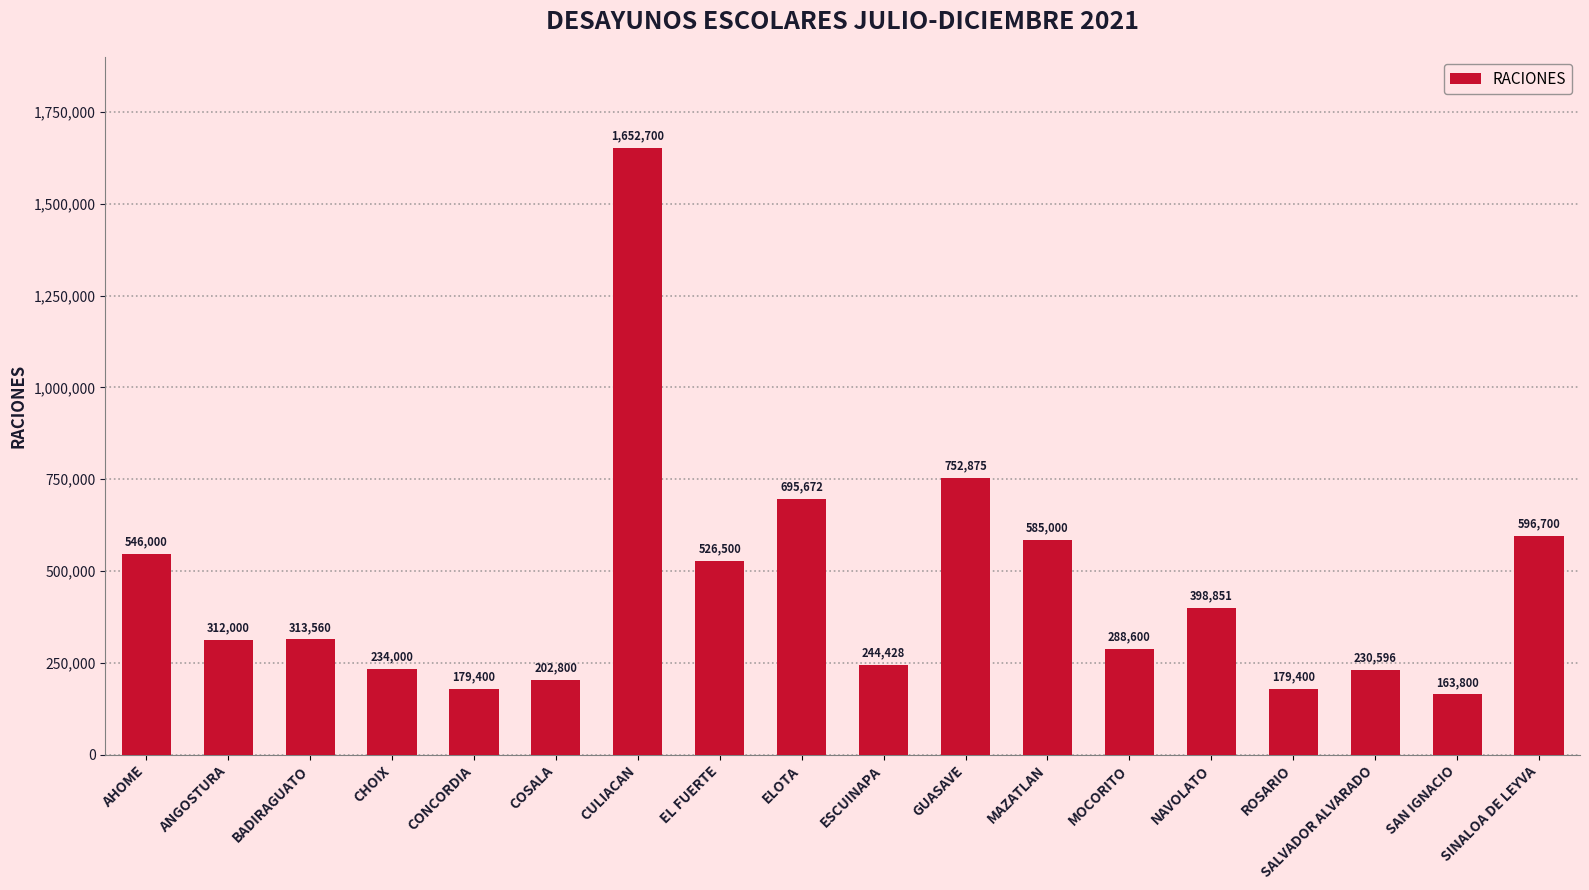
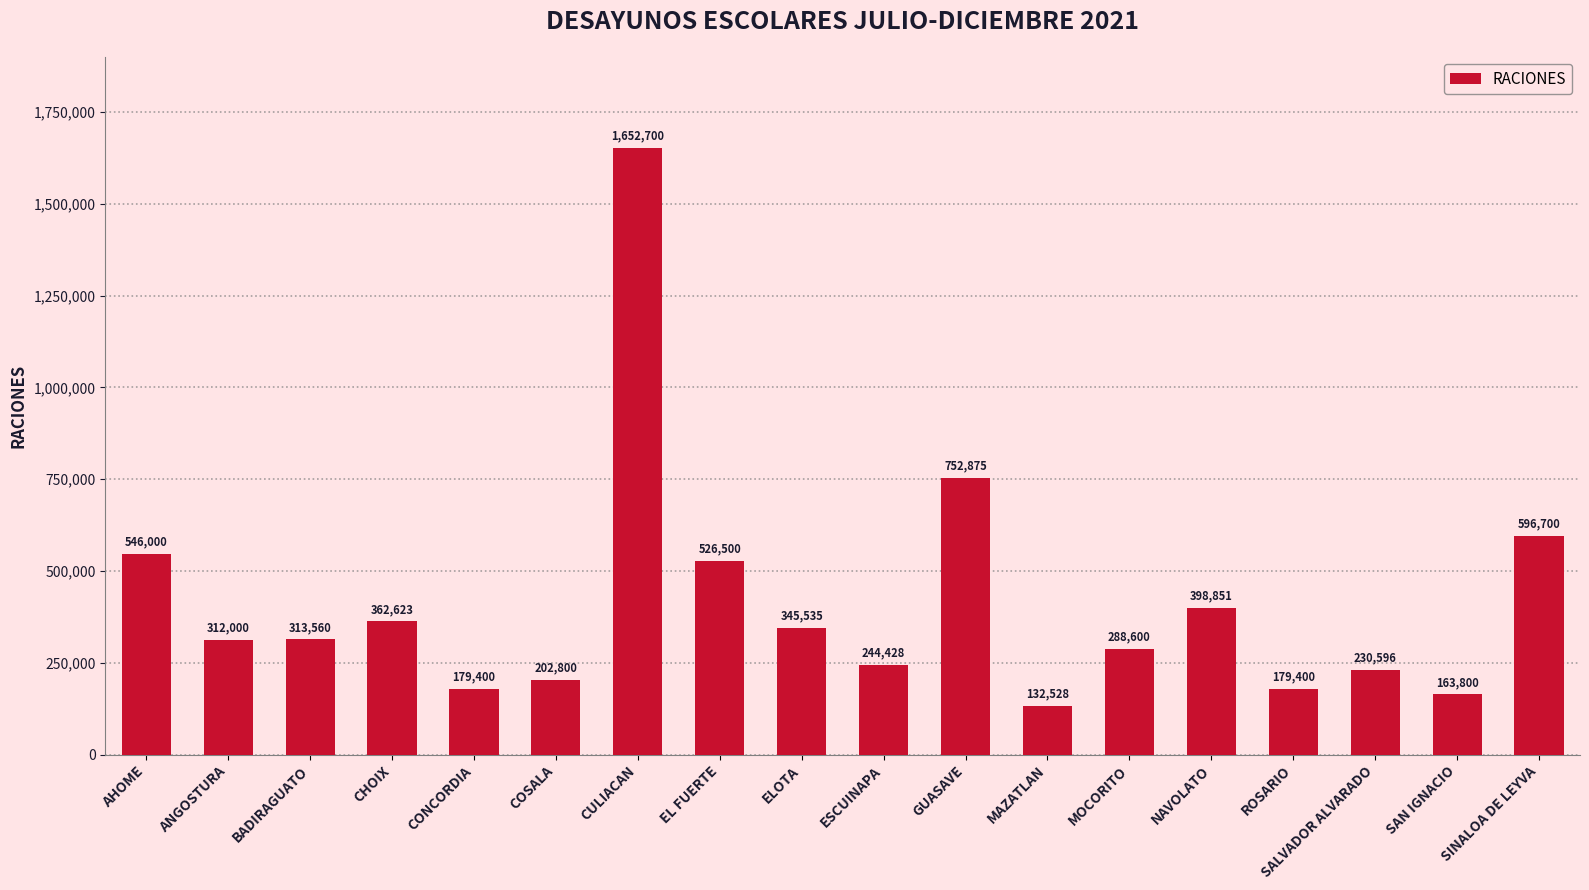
CHOIX: 234,000 -> 362,623
ELOTA: 695,672 -> 345,535
MAZATLAN: 585,000 -> 132,528
